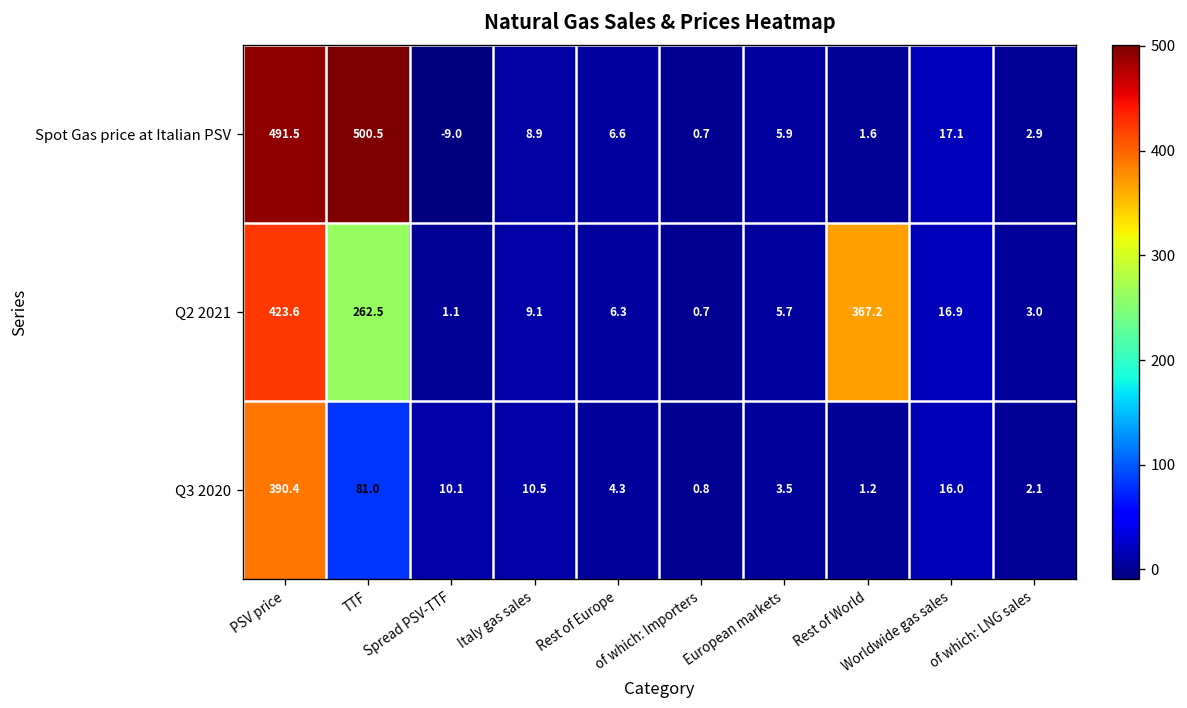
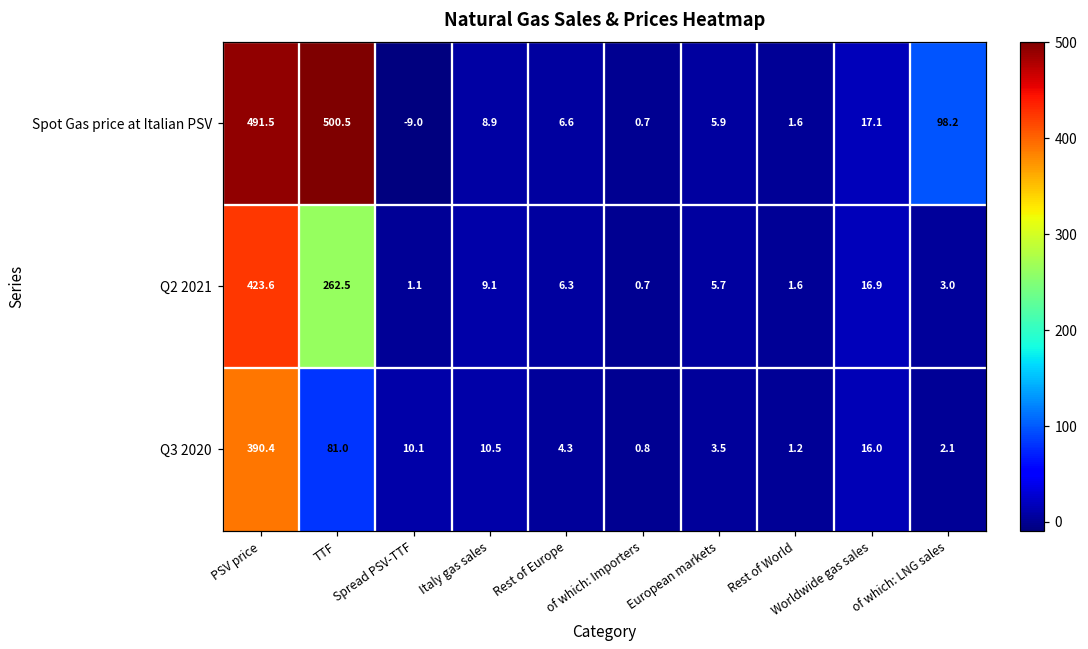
Spot Gas price at Italian PSV, of which: LNG sales: 2.9 -> 98.2
Q2 2021, Rest of World: 367.2 -> 1.6
